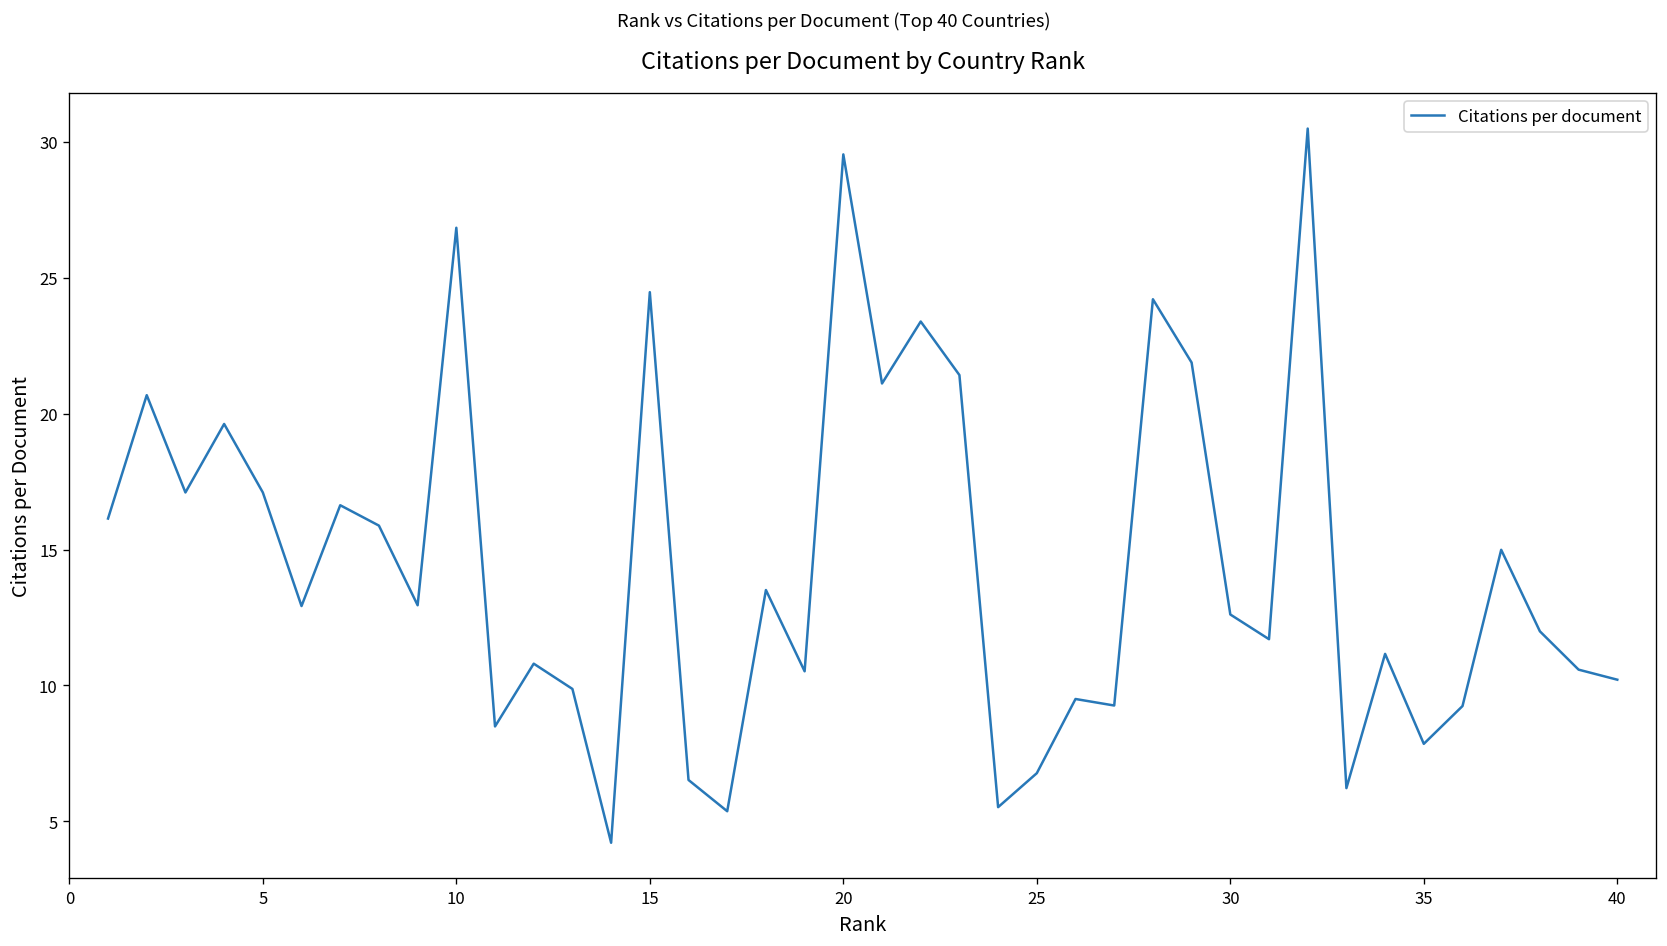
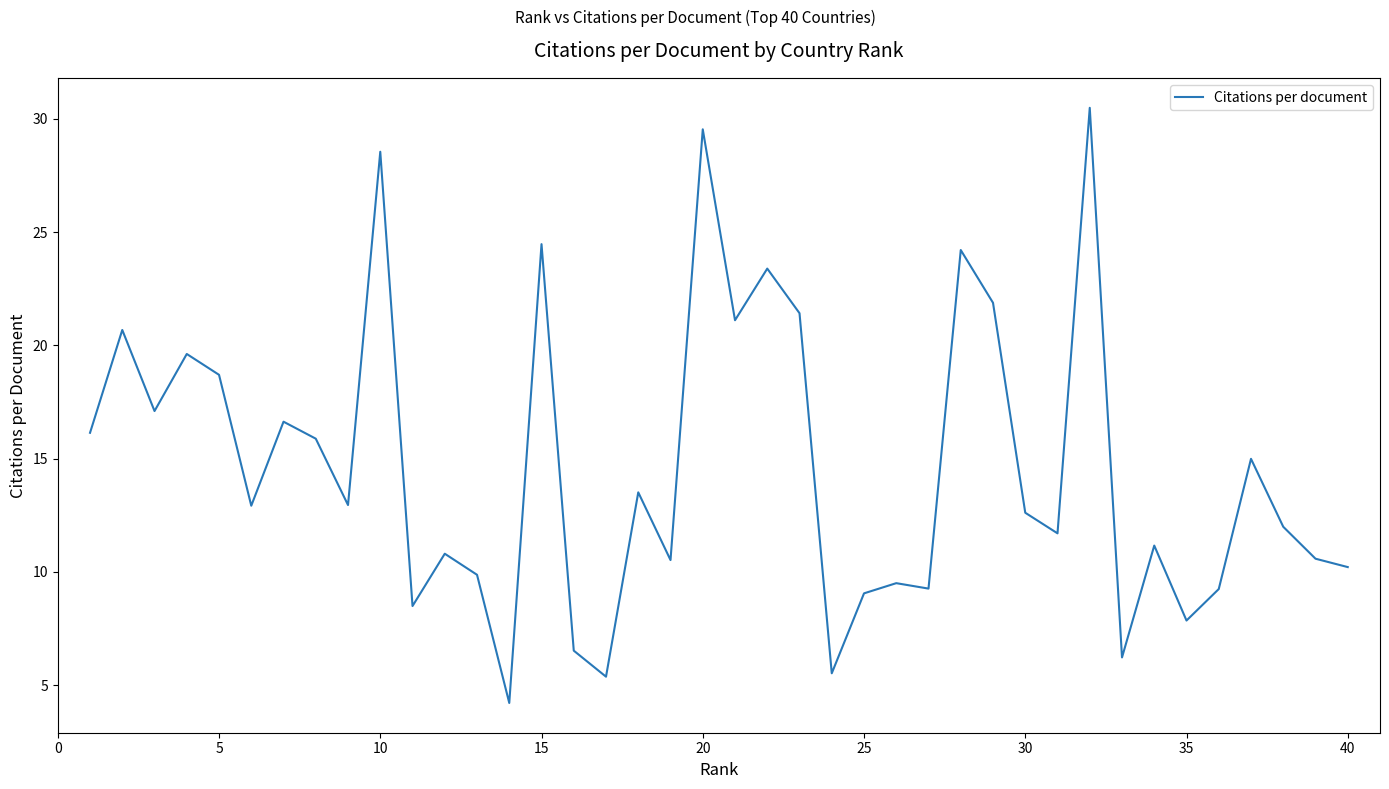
5: 17.1 -> 18.7
10: 26.8 -> 28.6
25: 6.8 -> 9.1
